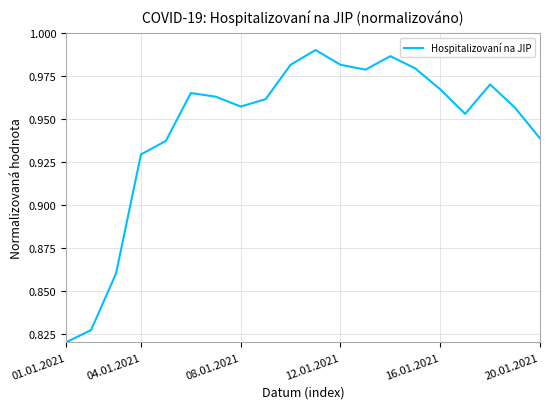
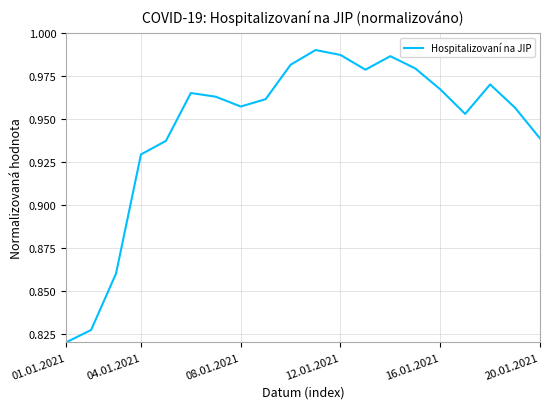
12.01.2021: 0.981 -> 0.987
